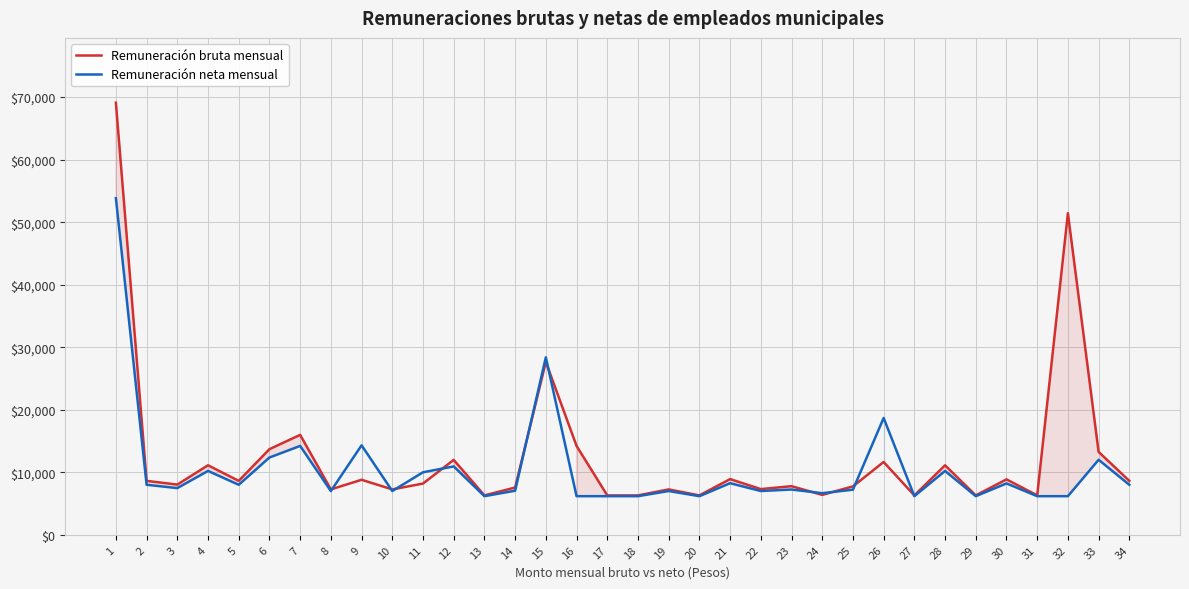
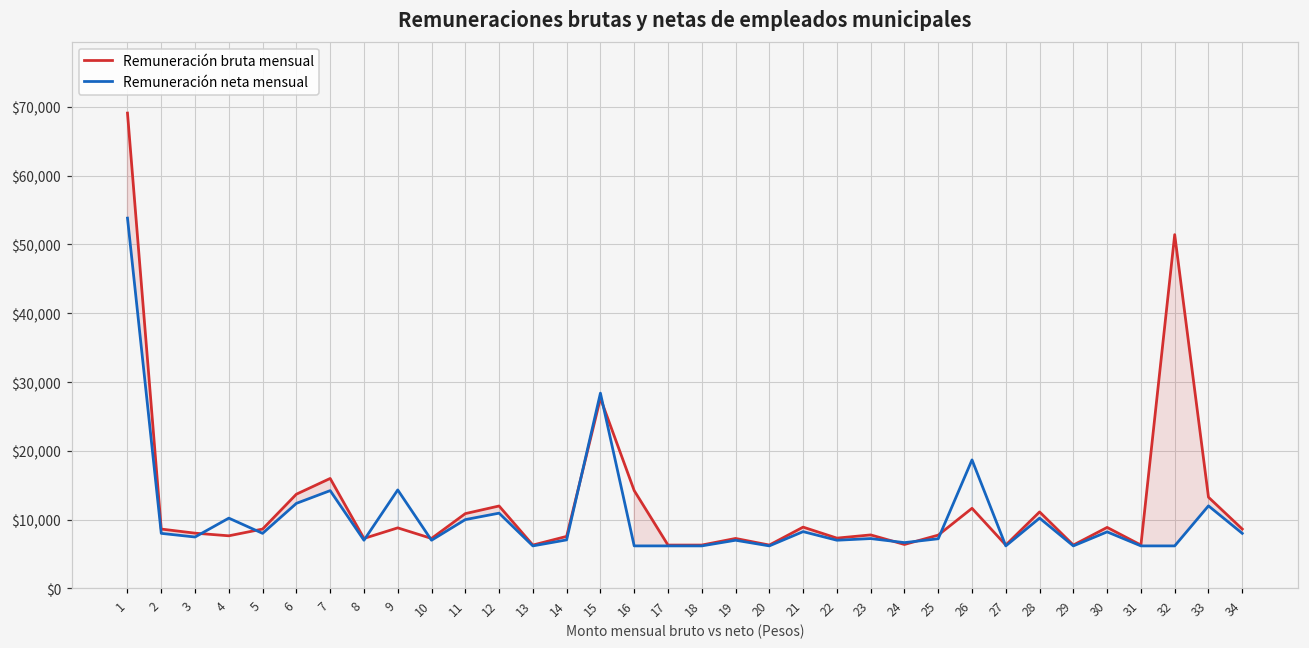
Remuneración bruta mensual, 4: $11,000 -> $8,000
Remuneración bruta mensual, 11: $8,000 -> $11,000
